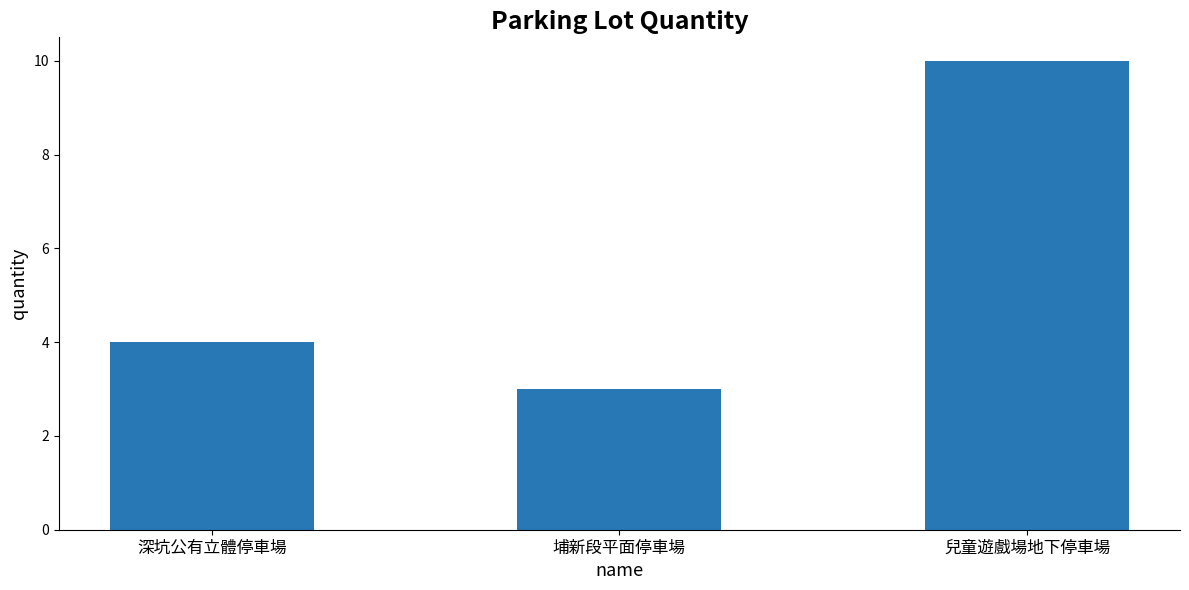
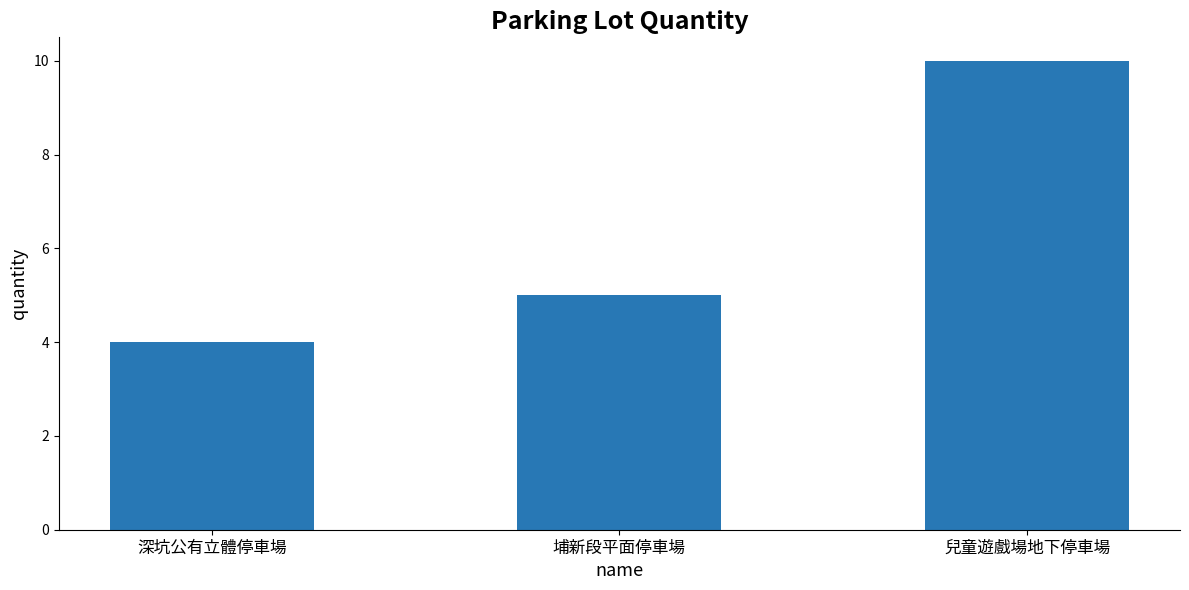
埔新段平面停車場: 3 -> 5
